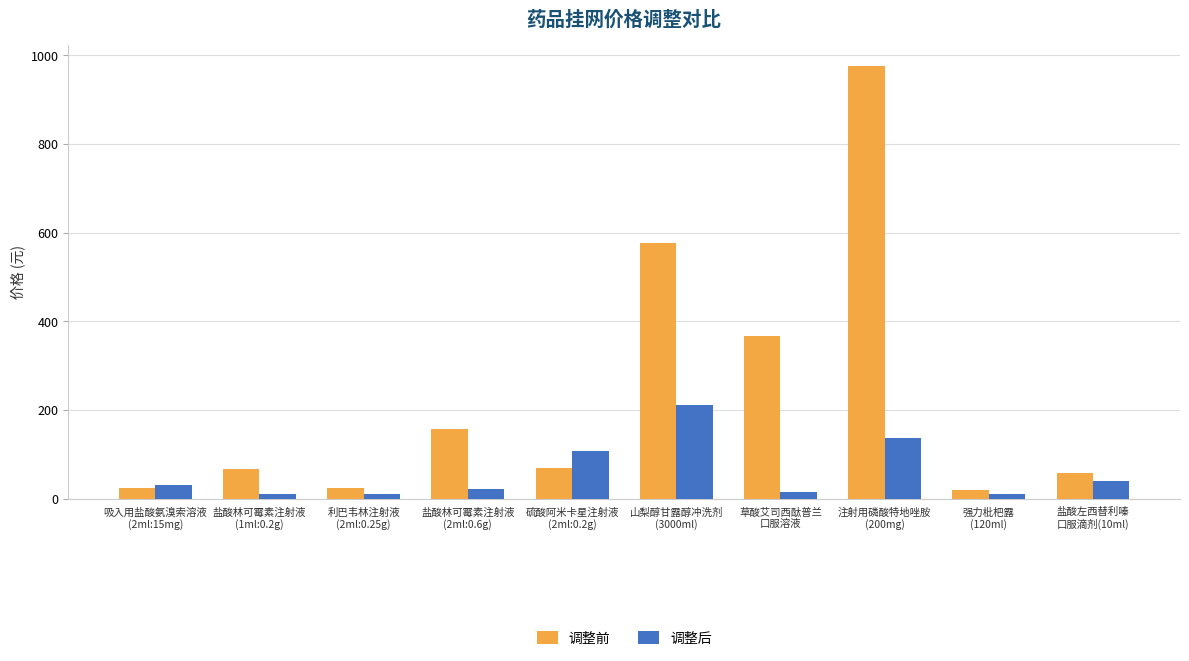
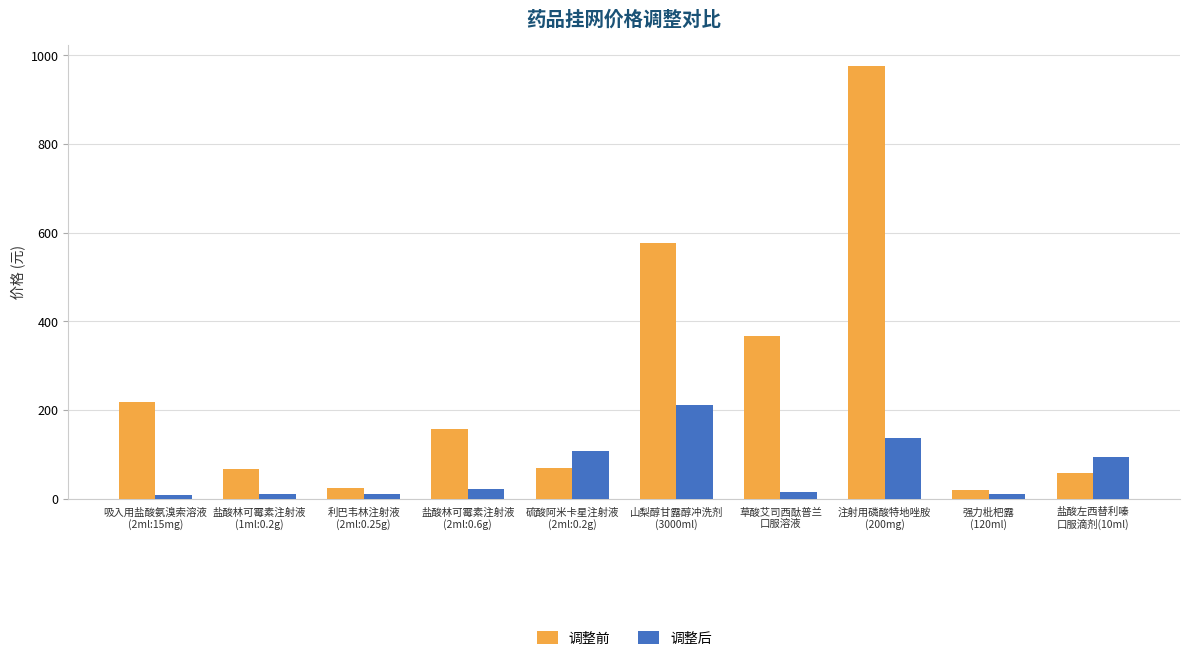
调整前, 吸入用盐酸氨溴索溶液 (2ml:15mg): 20 -> 220
调整后, 吸入用盐酸氨溴索溶液 (2ml:15mg): 30 -> 10
调整后, 盐酸左西替利嗪 口服滴剂(10ml): 40 -> 100
